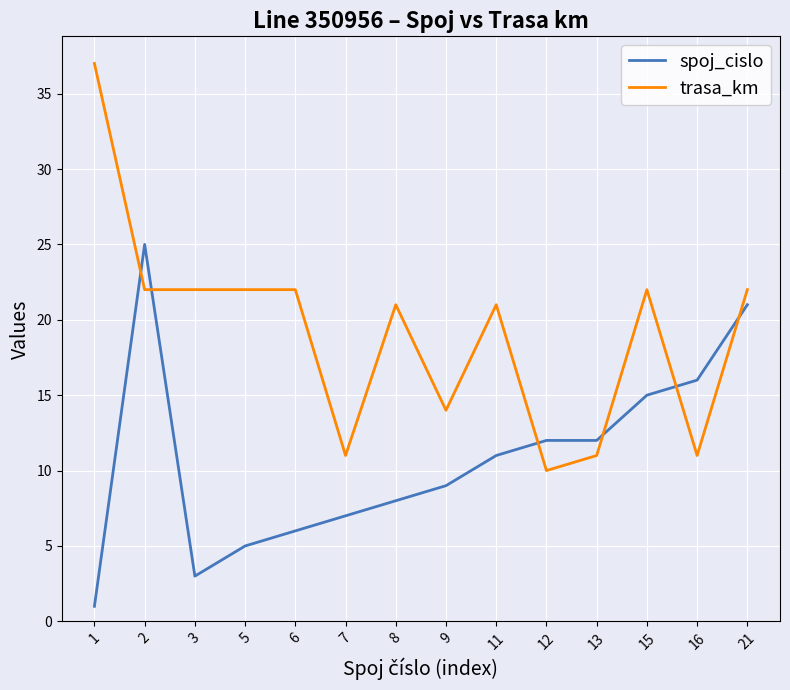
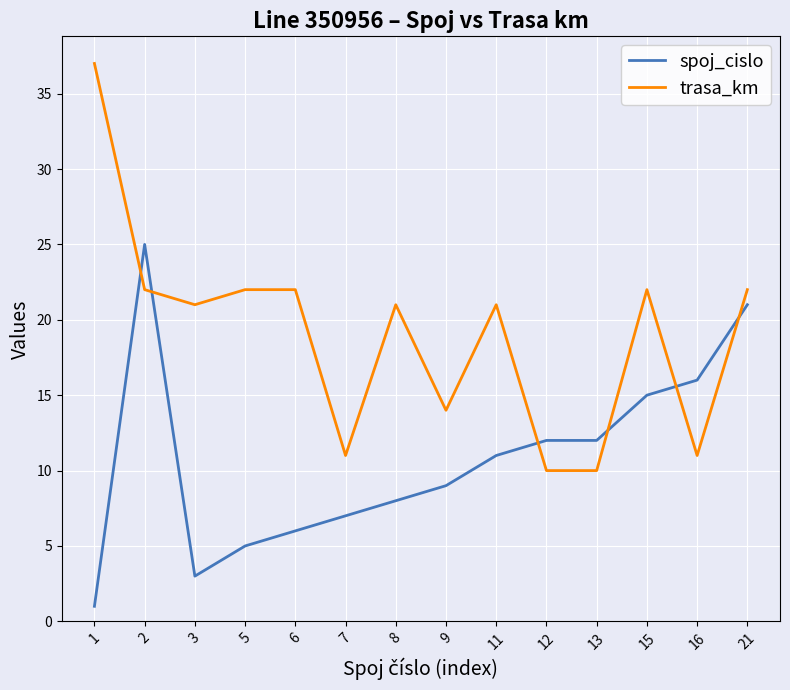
trasa_km, 3: 22 -> 21
trasa_km, 13: 11 -> 10
